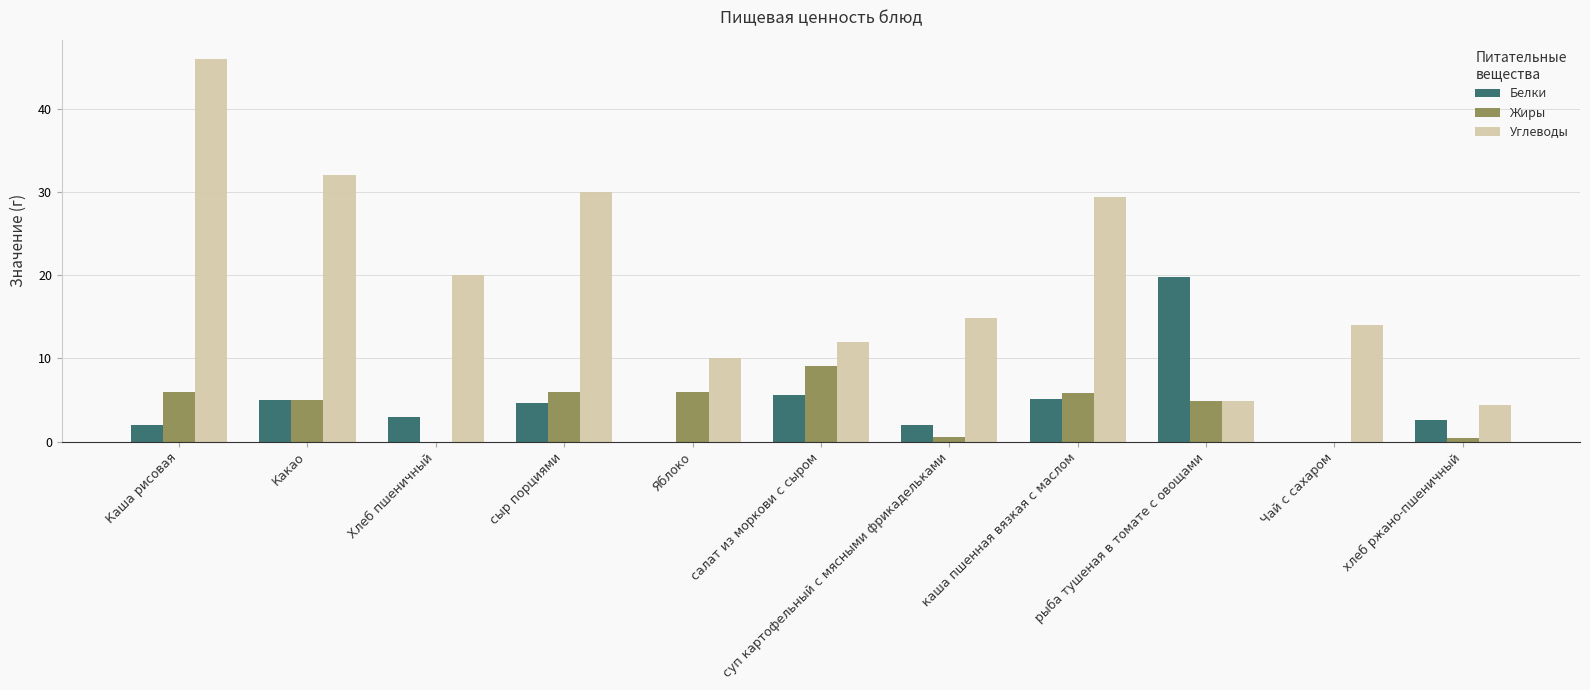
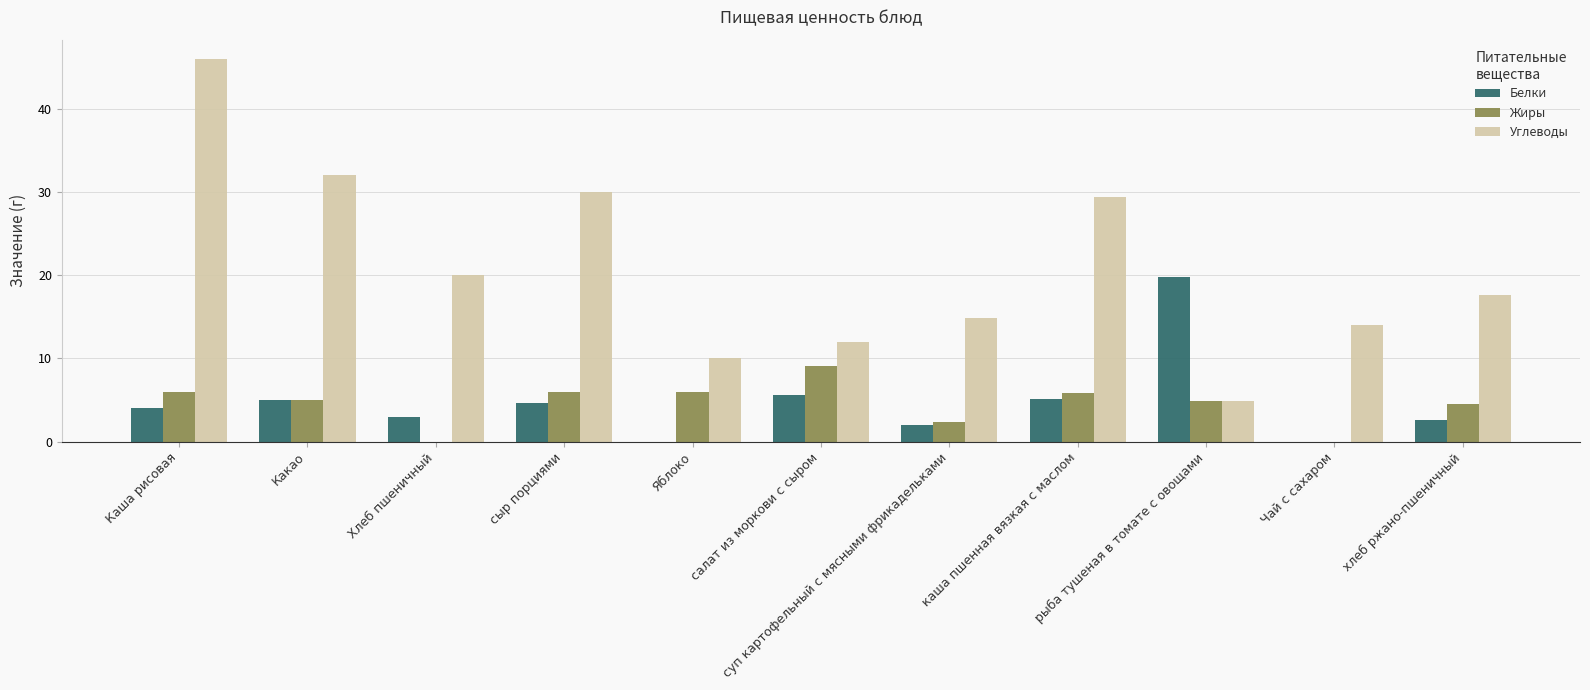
Белки, Каша рисовая: 2 -> 4
Жиры, суп картофельный с мясными фрикадельками: 1 -> 2
Жиры, хлеб ржано-пшеничный: 0 -> 4
Углеводы, хлеб ржано-пшеничный: 4 -> 18
